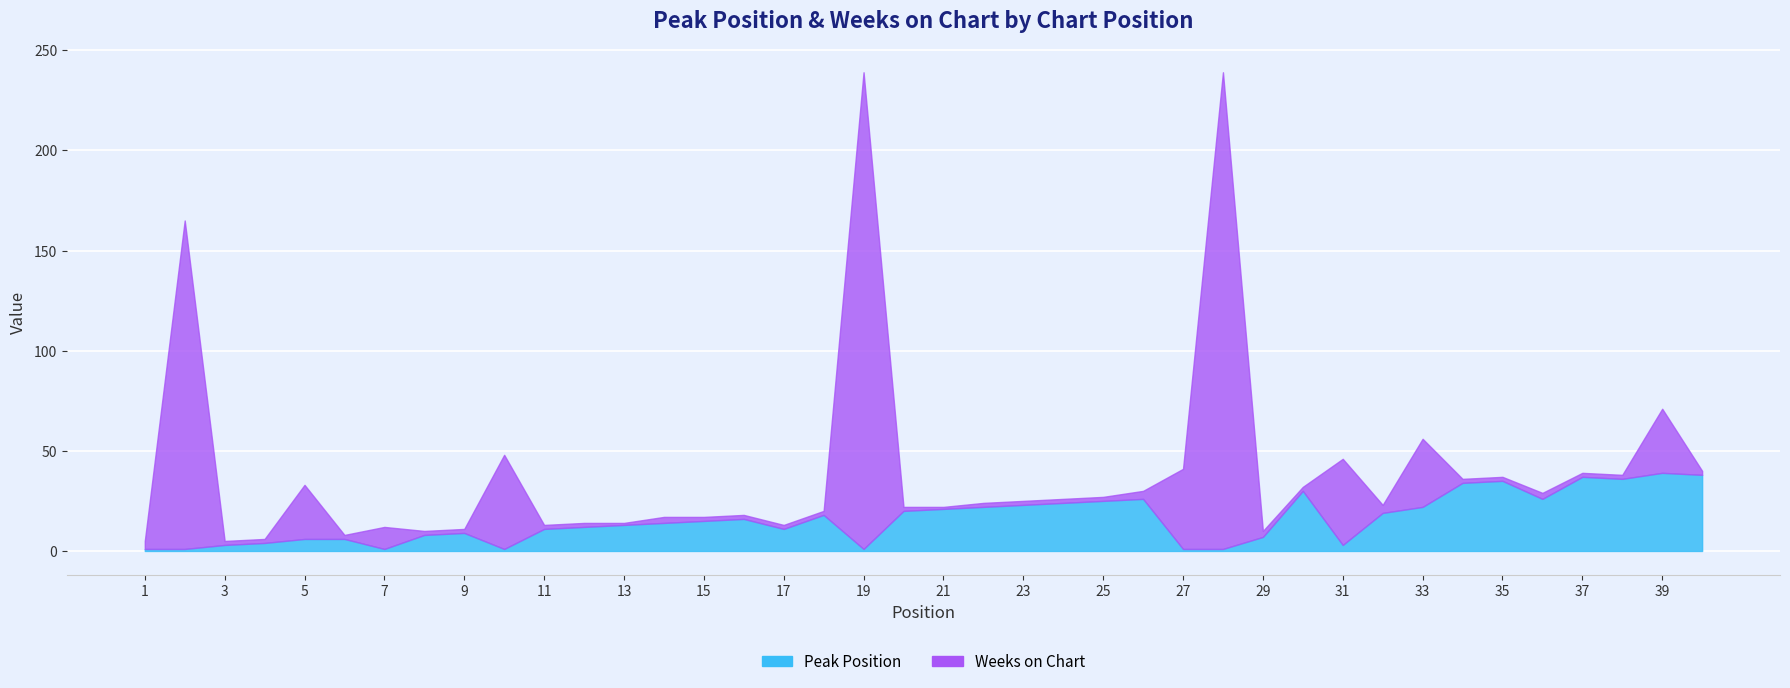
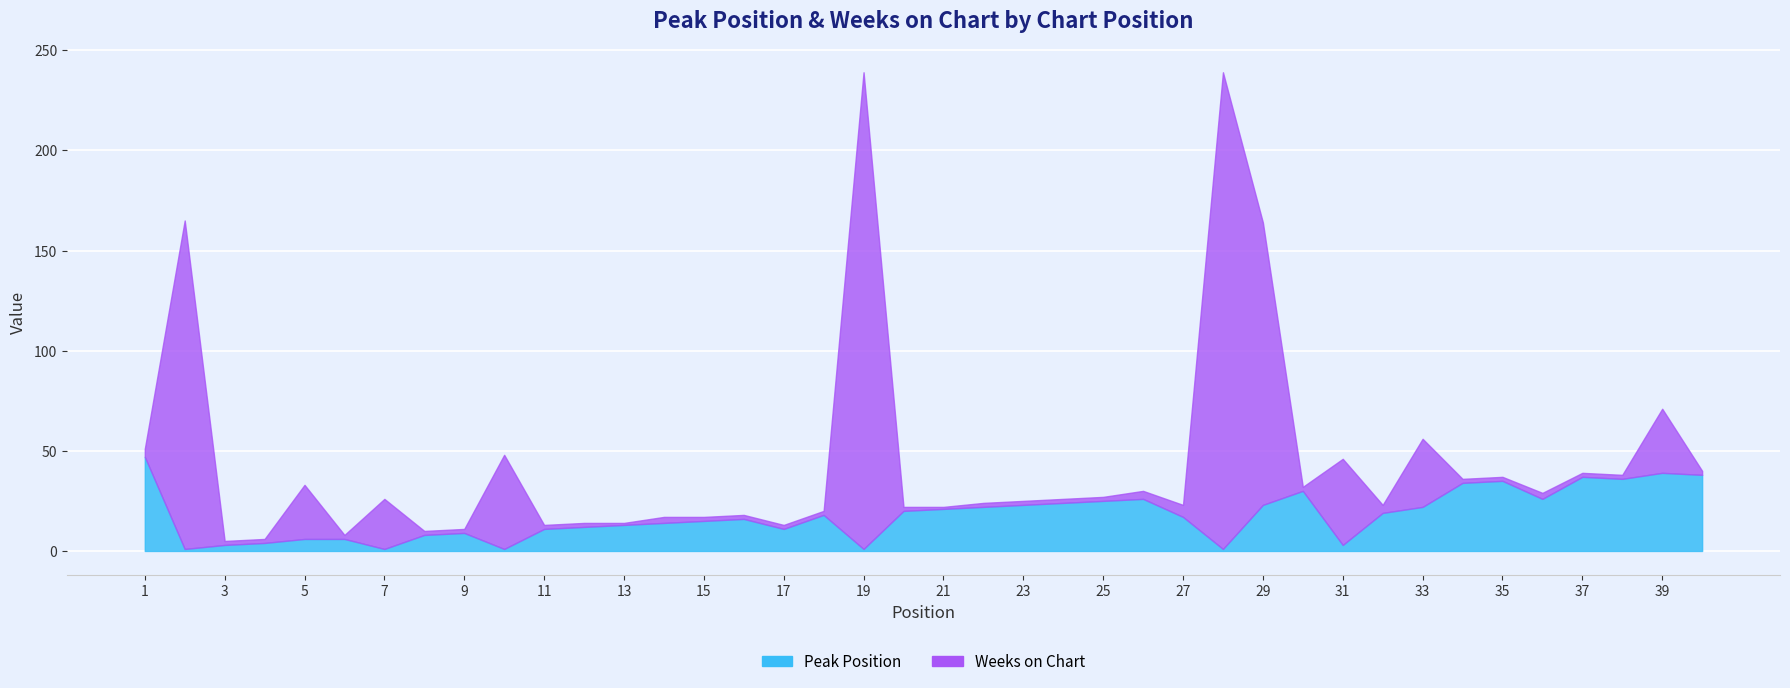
Peak Position, 1: 1 -> 47
Weeks on Chart, 7: 11 -> 25
Peak Position, 27: 1 -> 17
Weeks on Chart, 27: 40 -> 6
Peak Position, 29: 7 -> 23
Weeks on Chart, 29: 3 -> 141
